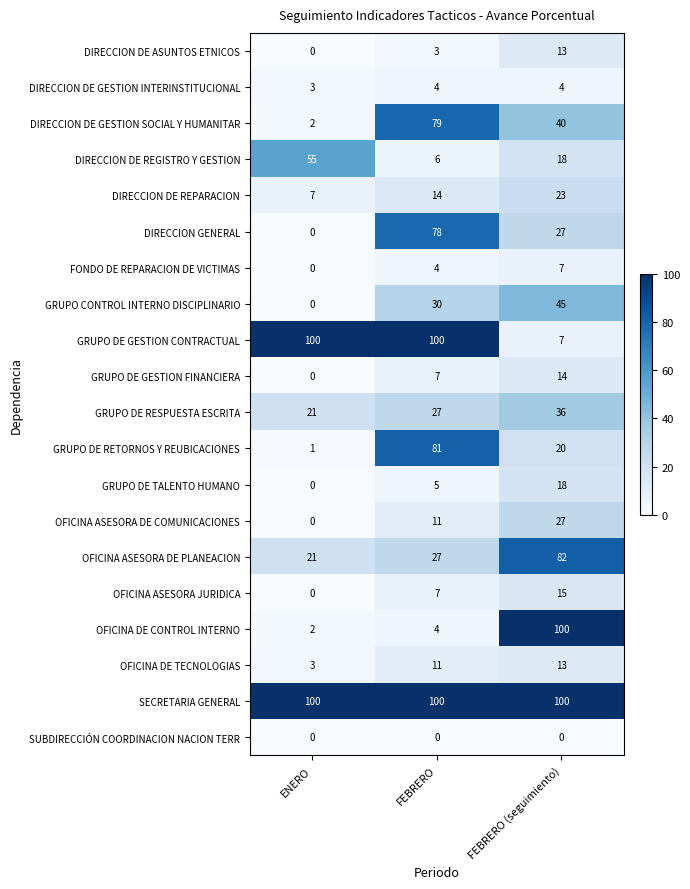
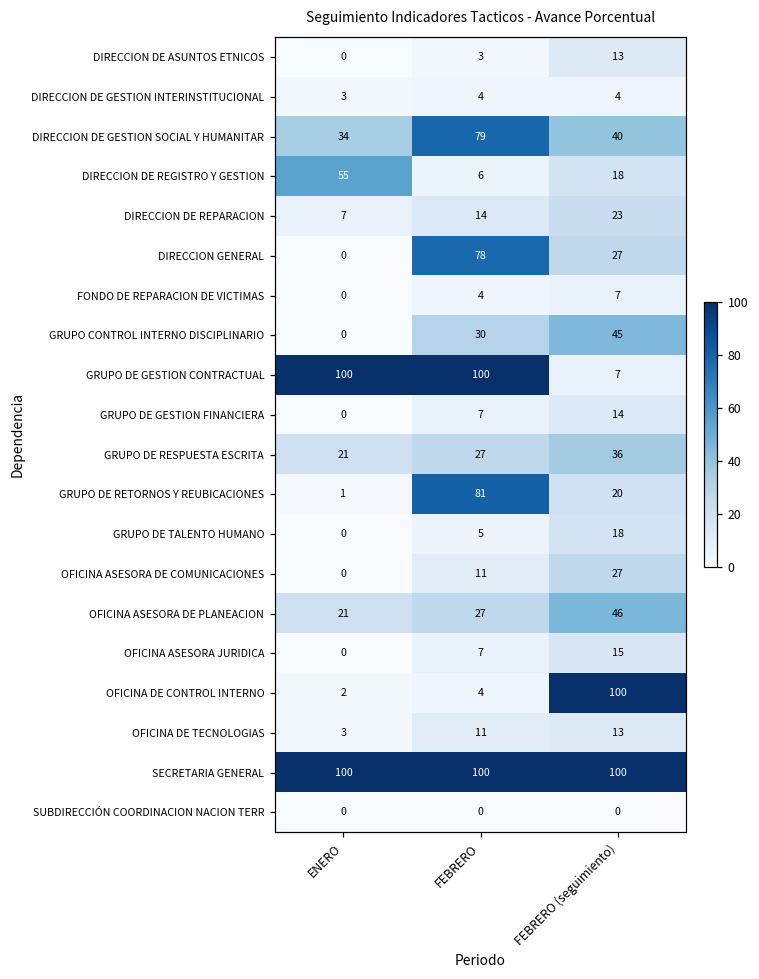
DIRECCION DE GESTION SOCIAL Y HUMANITAR, ENERO: 2 -> 34
OFICINA ASESORA DE PLANEACION, FEBRERO (seguimiento): 82 -> 46
